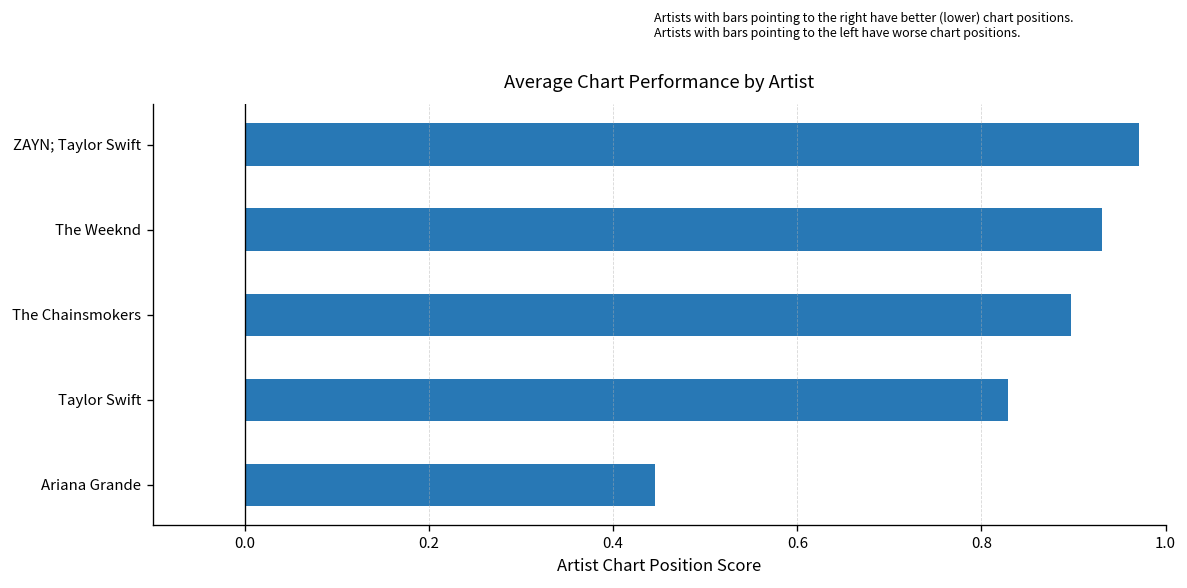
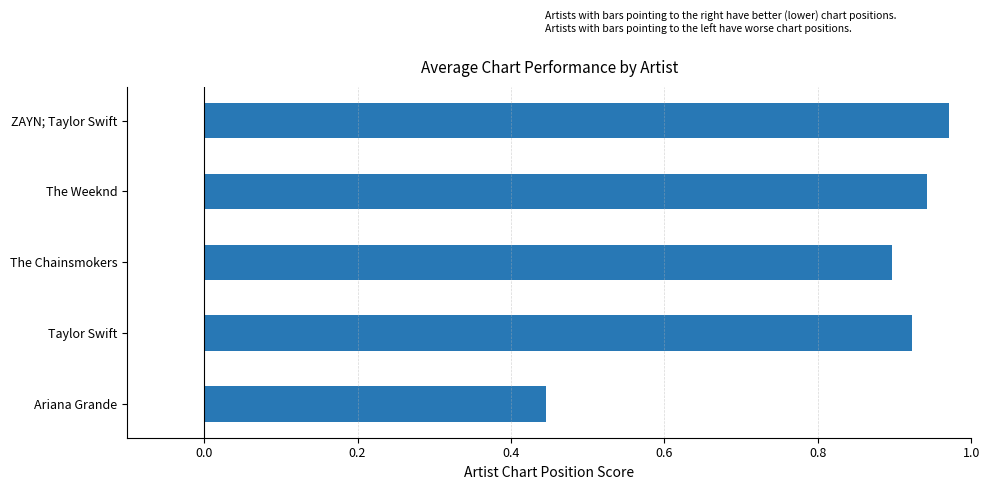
The Weeknd: 0.93 -> 0.94
Taylor Swift: 0.83 -> 0.92
